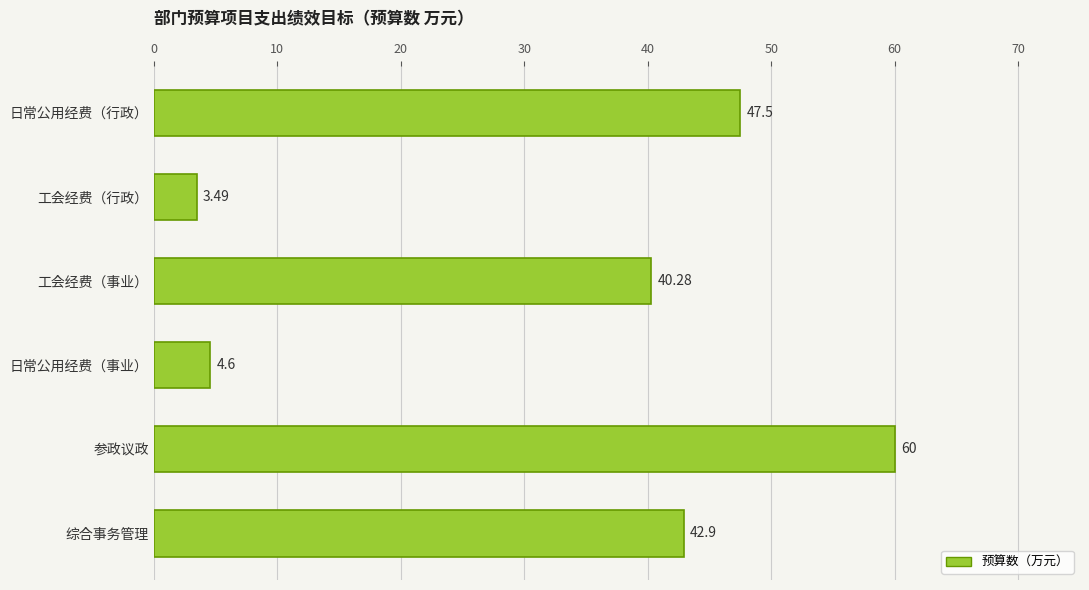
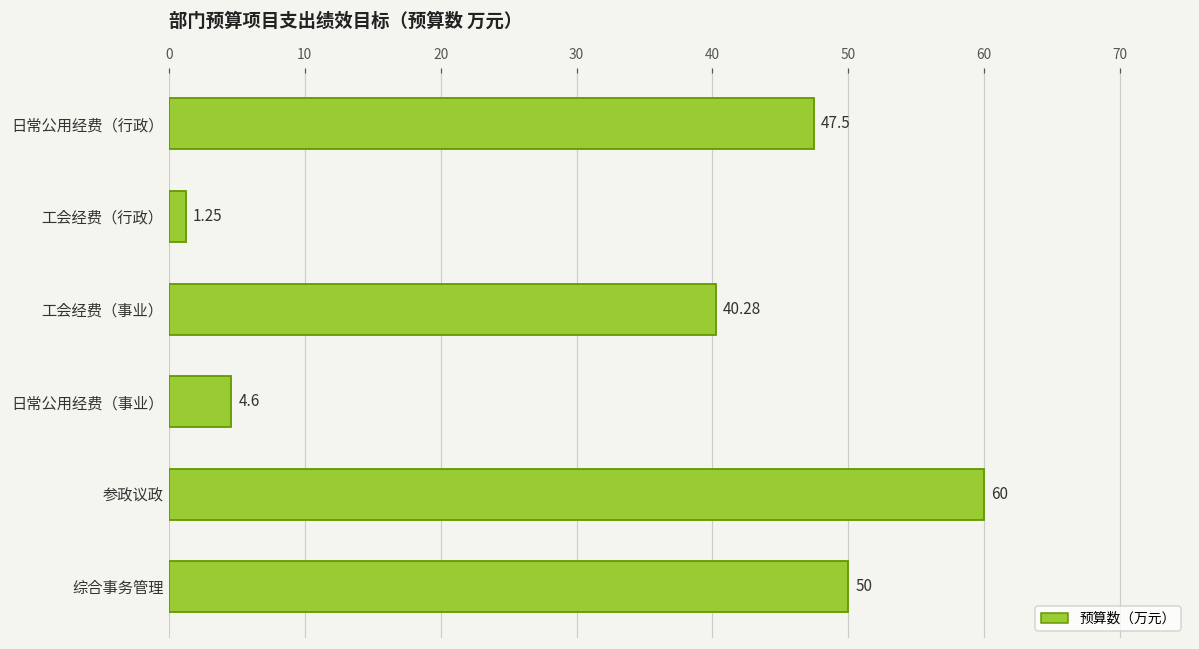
工会经费（行政）: 3.49 -> 1.25
综合事务管理: 42.9 -> 50
